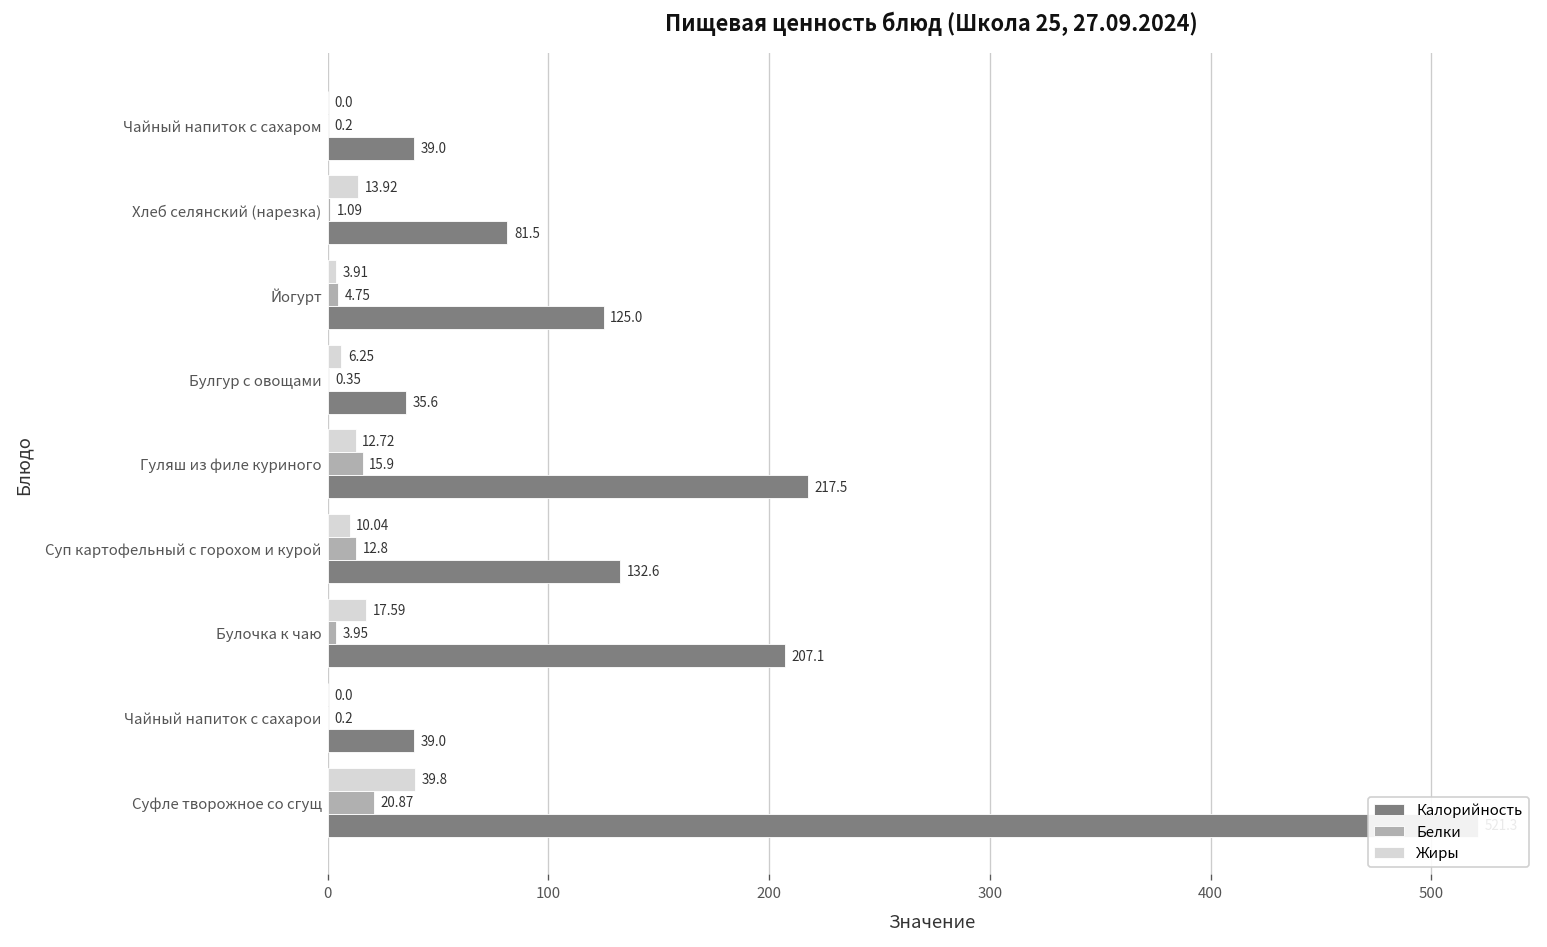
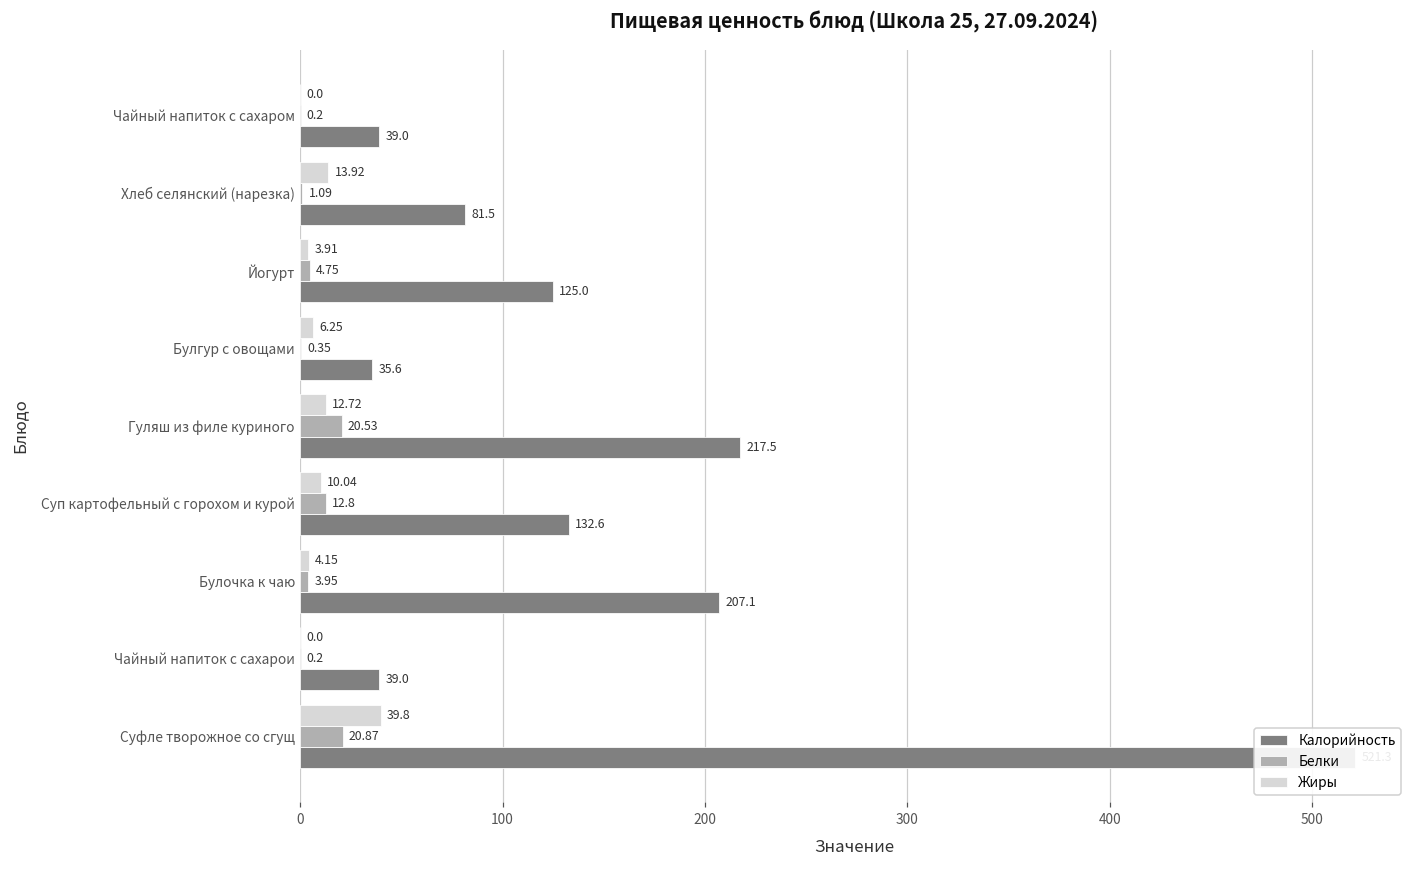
Белки, Гуляш из филе куриного: 15.9 -> 20.53
Жиры, Булочка к чаю: 17.59 -> 4.15
